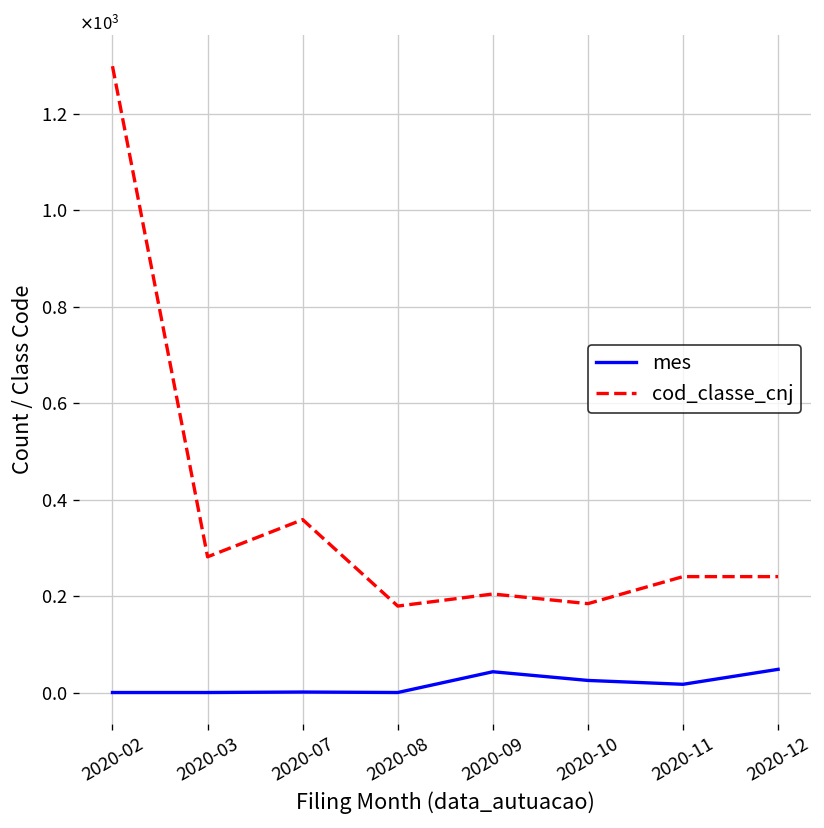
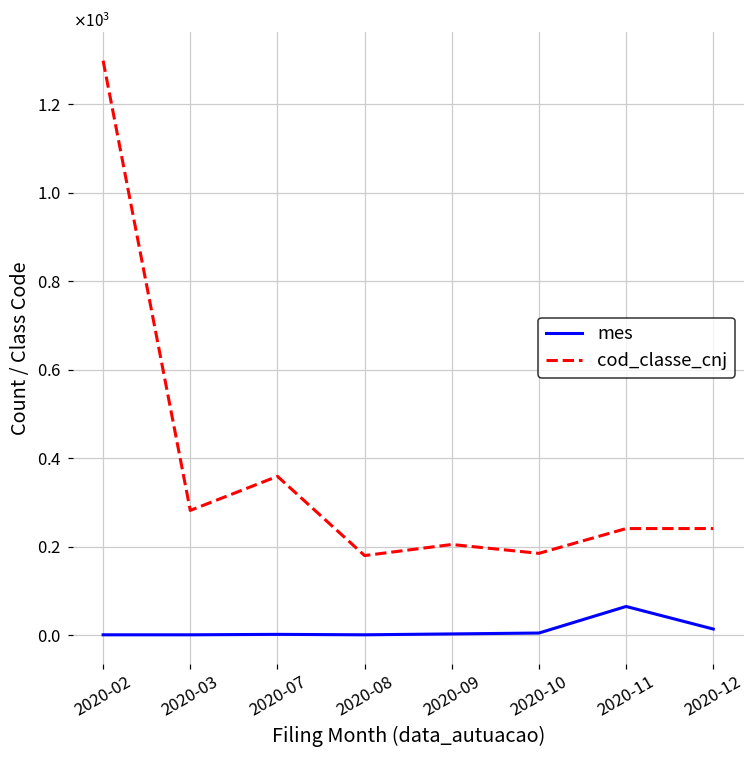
mes, 2020-09: 40 -> 0
mes, 2020-10: 30 -> 10
mes, 2020-11: 20 -> 70
mes, 2020-12: 50 -> 10
